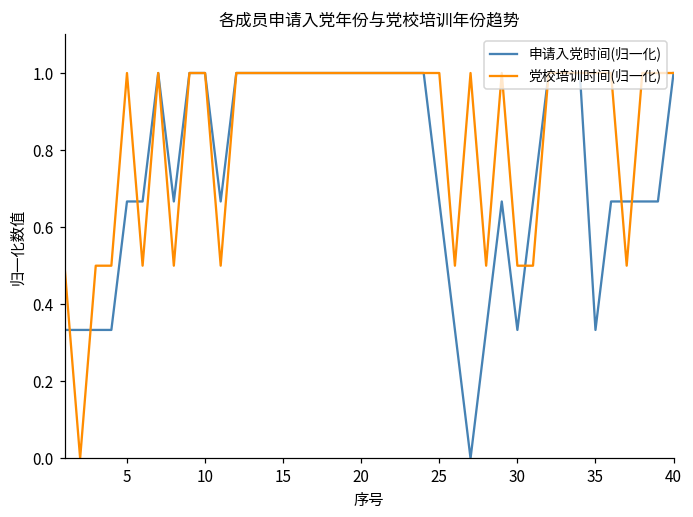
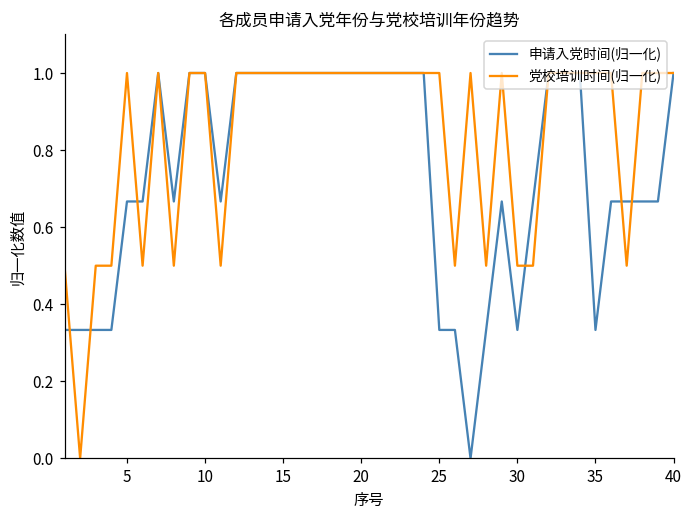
申请入党时间(归一化), 25: 0.67 -> 0.33
